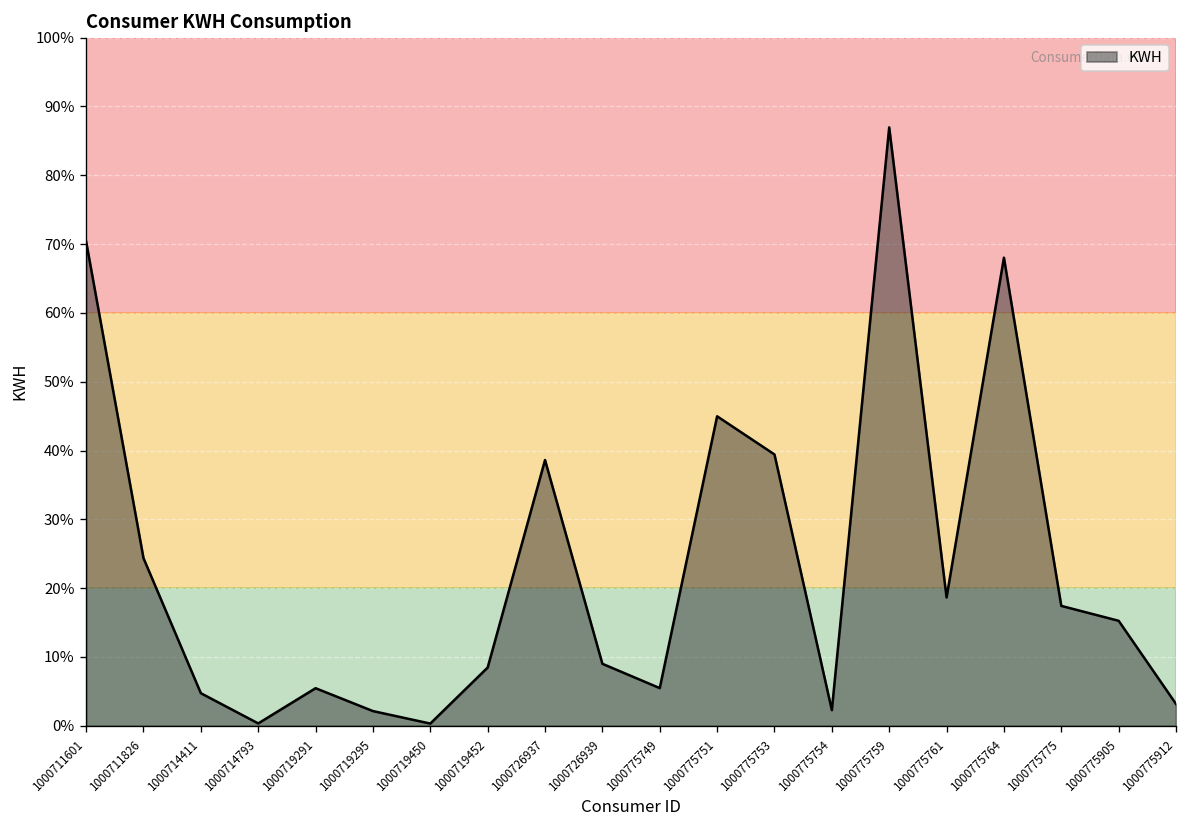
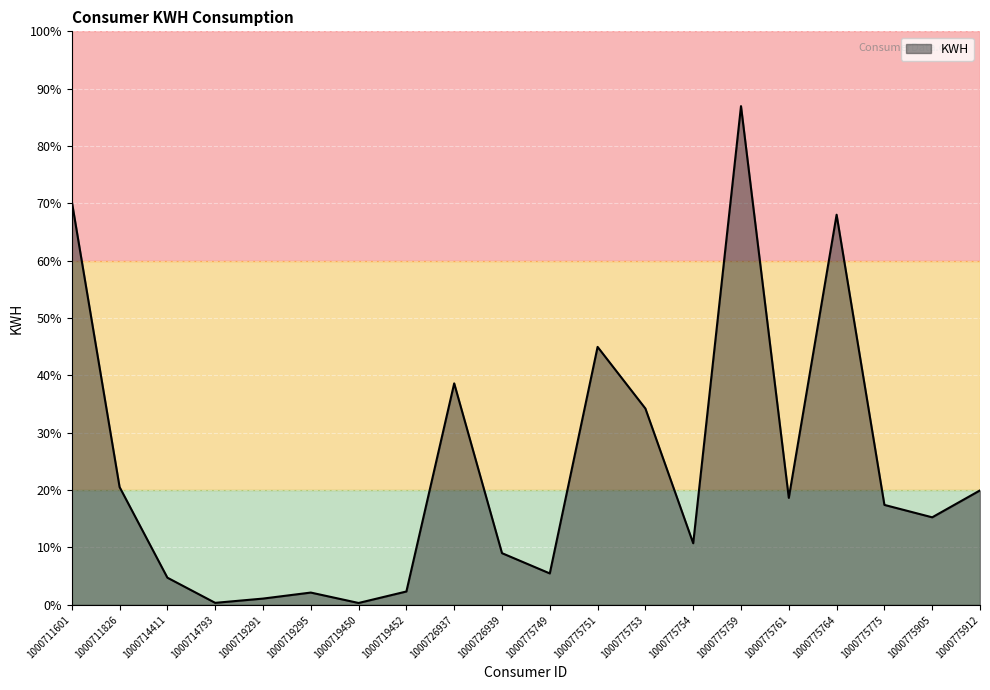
1000711826: 24% -> 21%
1000719291: 5% -> 1%
1000719452: 8% -> 2%
1000775753: 39% -> 34%
1000775754: 2% -> 11%
1000775912: 3% -> 20%
